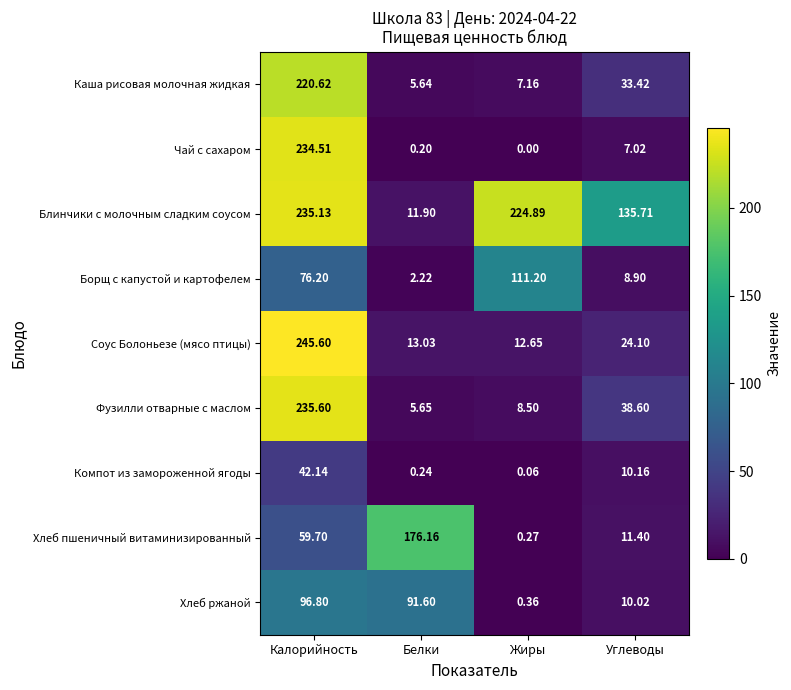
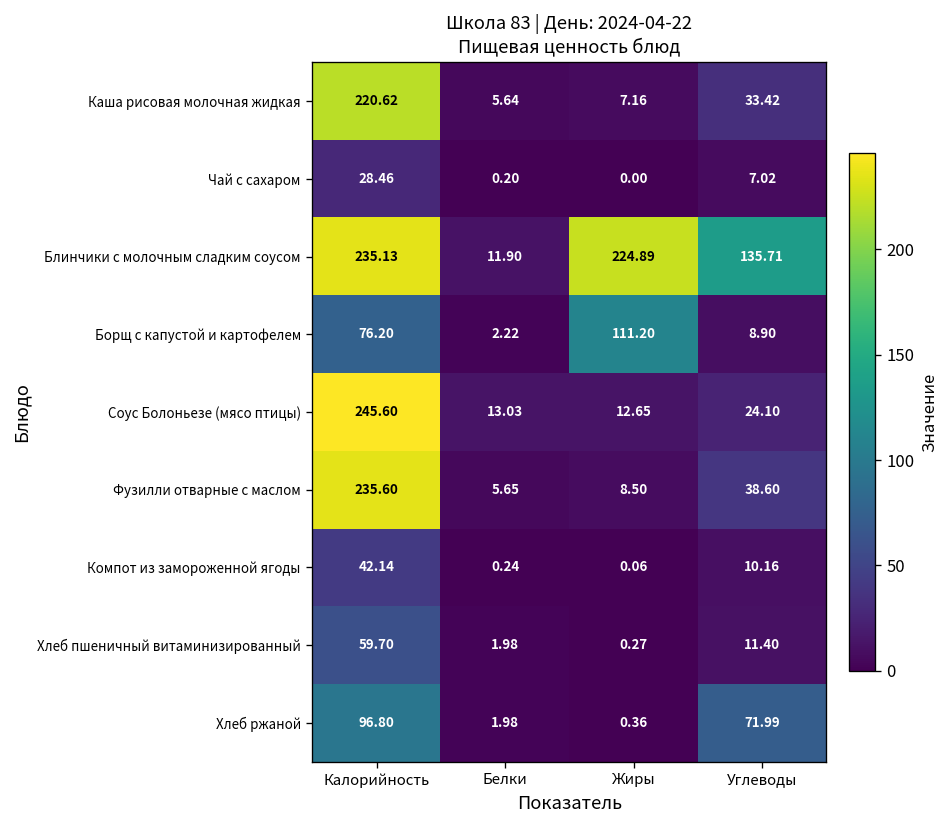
Чай с сахаром, Калорийность: 234.51 -> 28.46
Хлеб пшеничный витаминизированный, Белки: 176.16 -> 1.98
Хлеб ржаной, Белки: 91.60 -> 1.98
Хлеб ржаной, Углеводы: 10.02 -> 71.99
